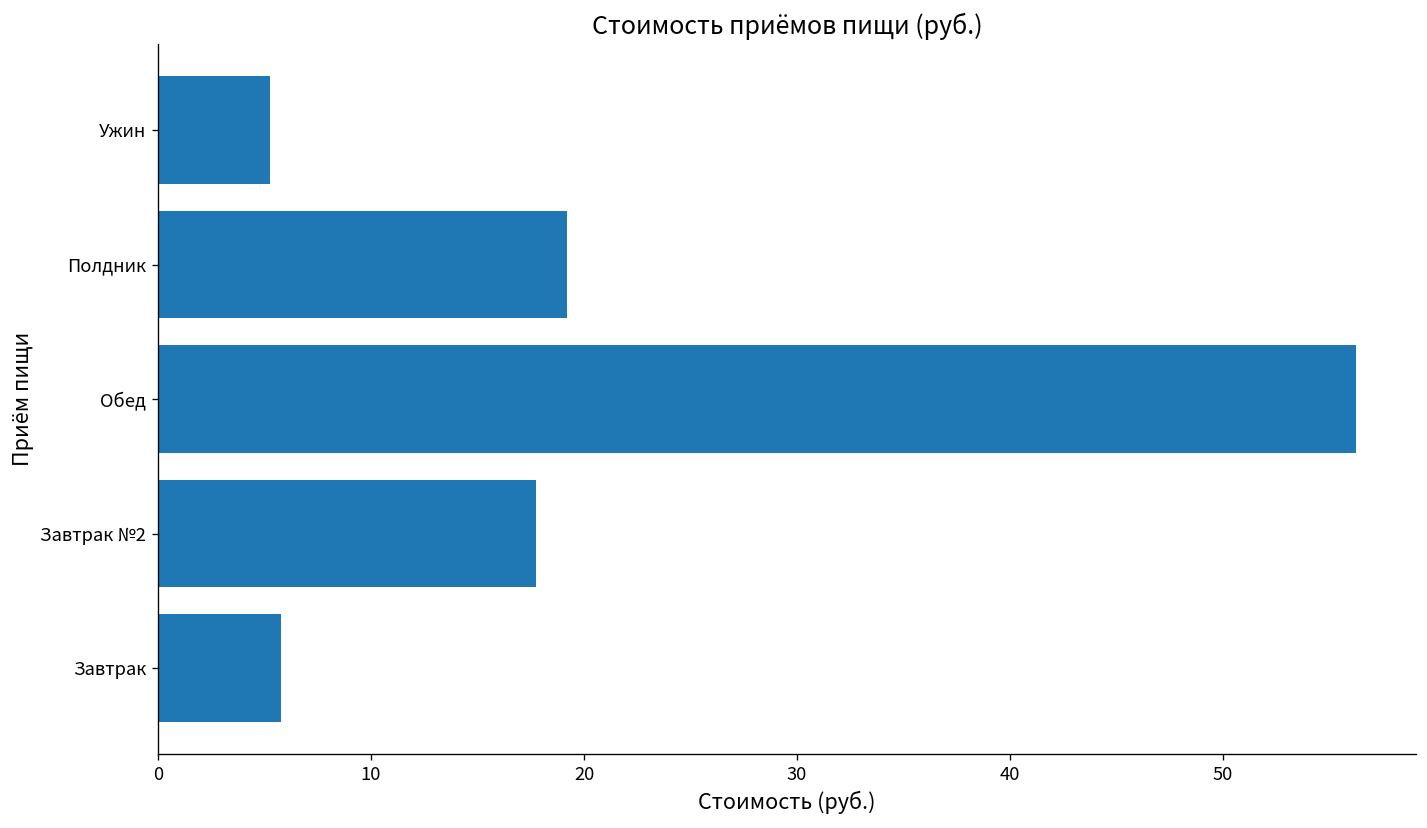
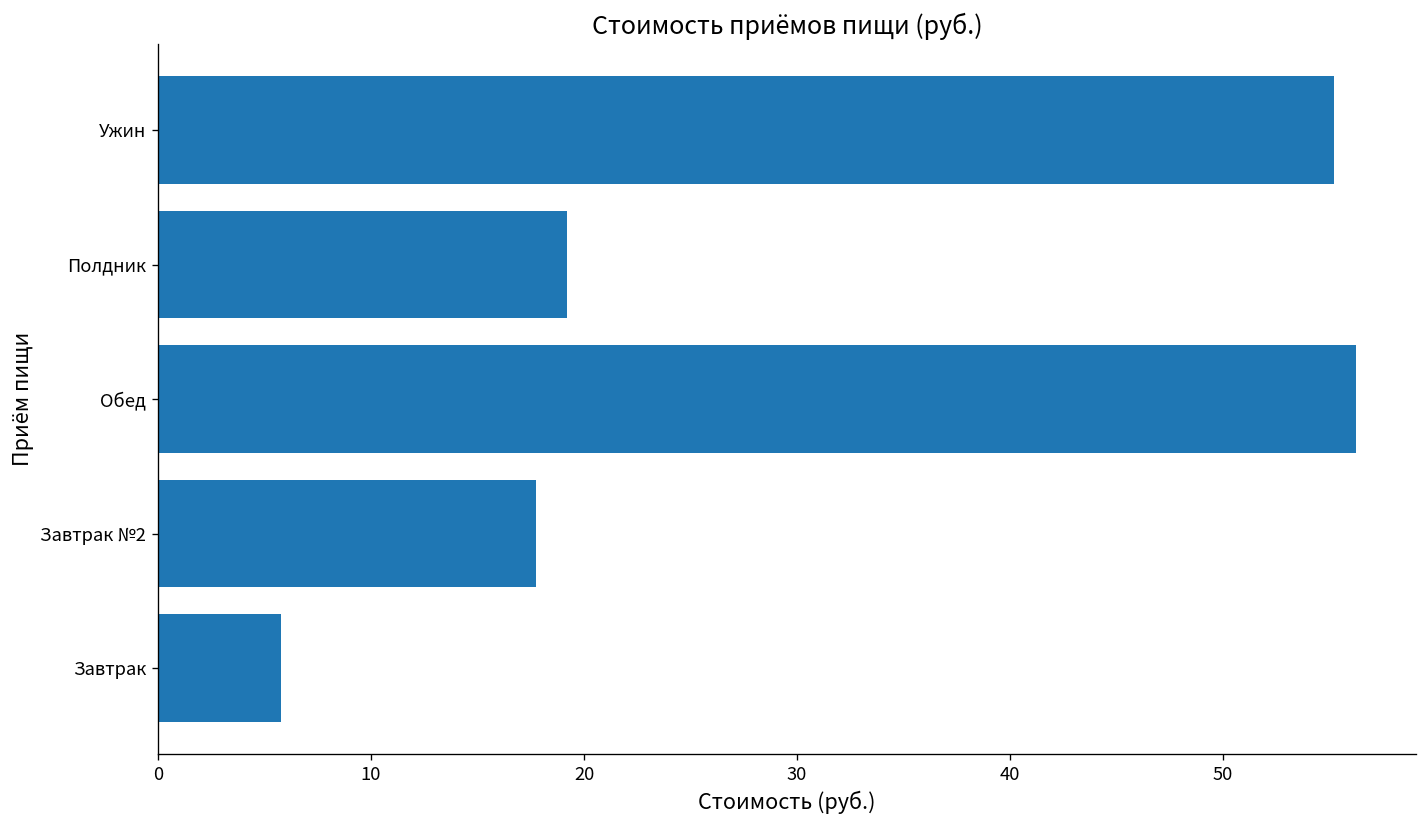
Ужин: 5.3 -> 55.2
